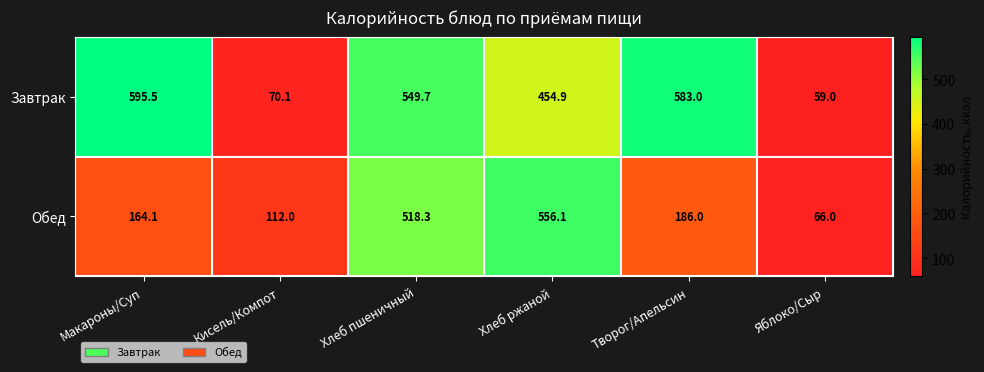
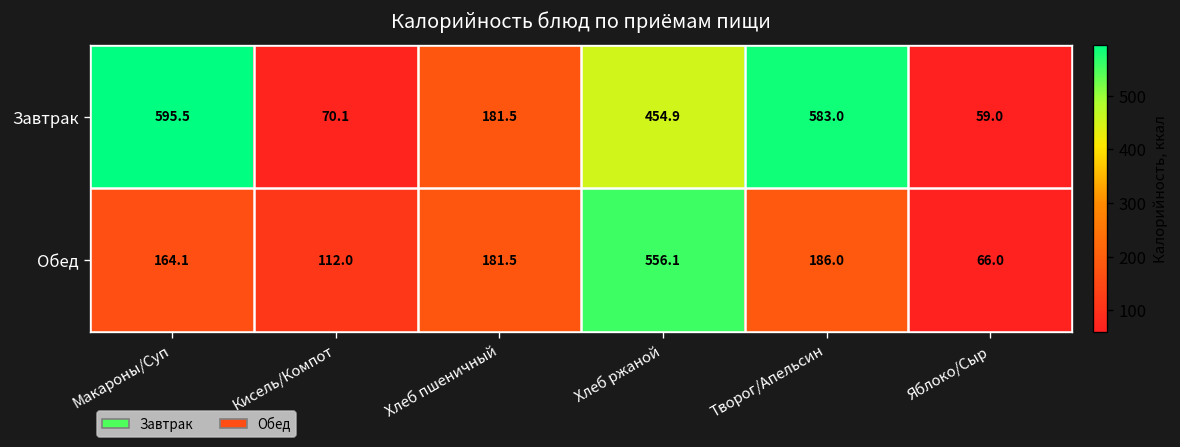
Завтрак, Хлеб пшеничный: 549.7 -> 181.5
Обед, Хлеб пшеничный: 518.3 -> 181.5
